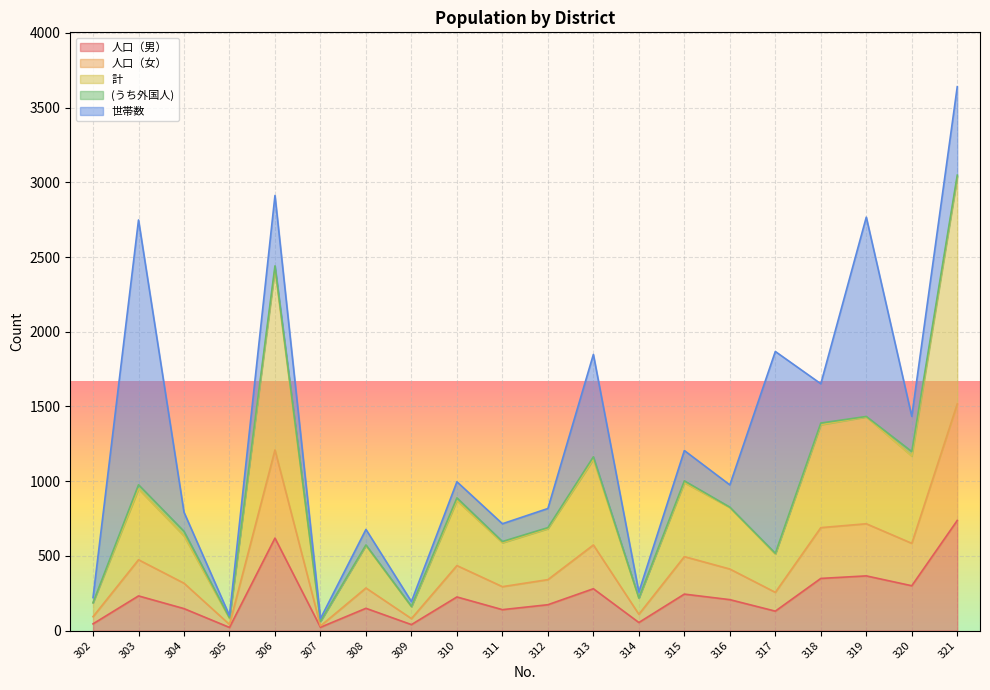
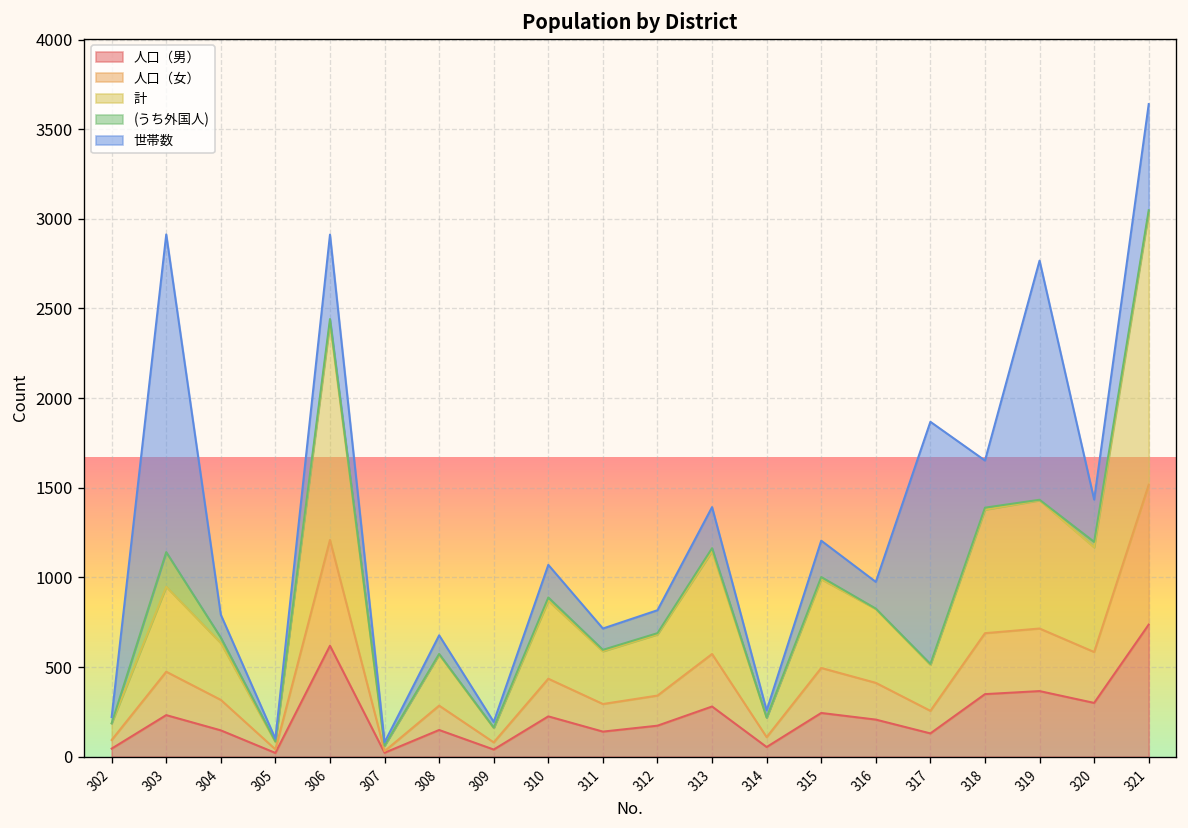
(うち外国人), 303: 30 -> 190
世帯数, 310: 110 -> 180
世帯数, 313: 690 -> 230
